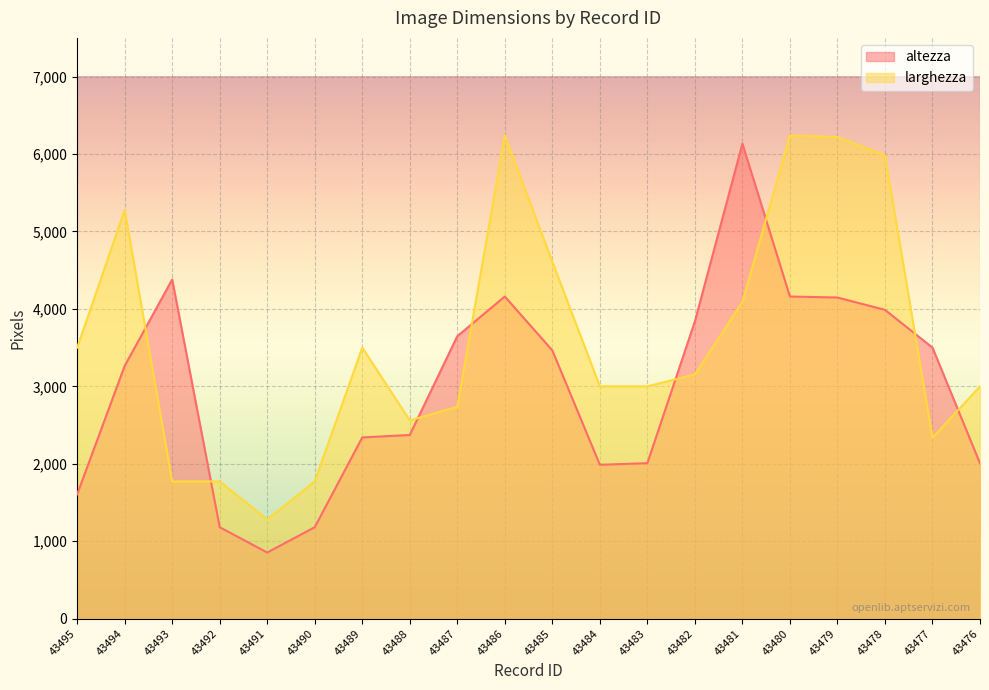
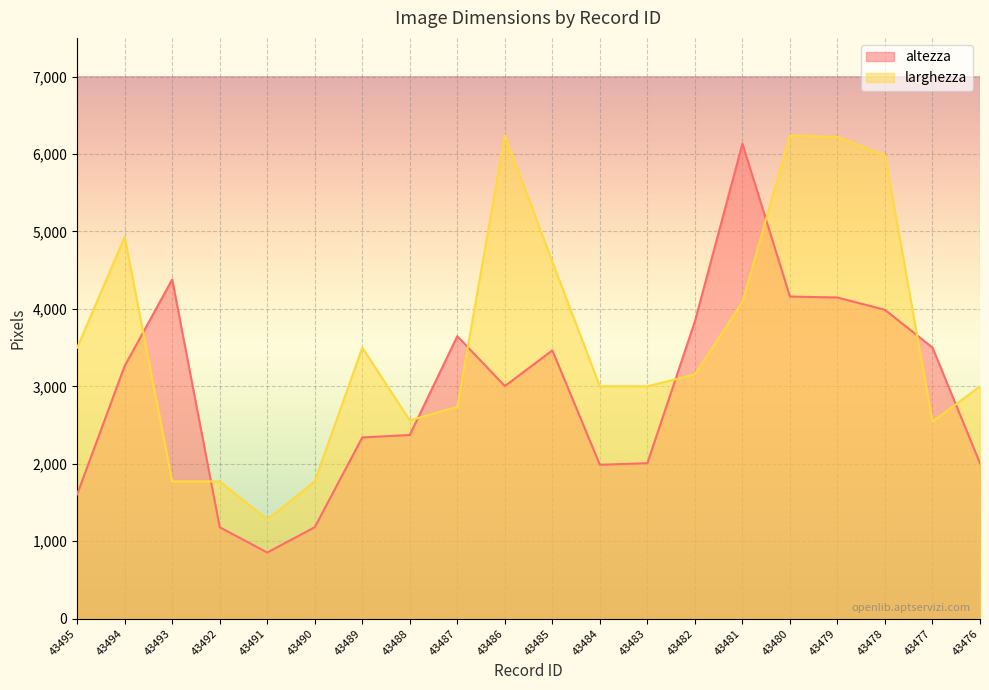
larghezza, 43494: 5,300 -> 4,900
altezza, 43486: 4,200 -> 3,000
larghezza, 43477: 2,300 -> 2,500
